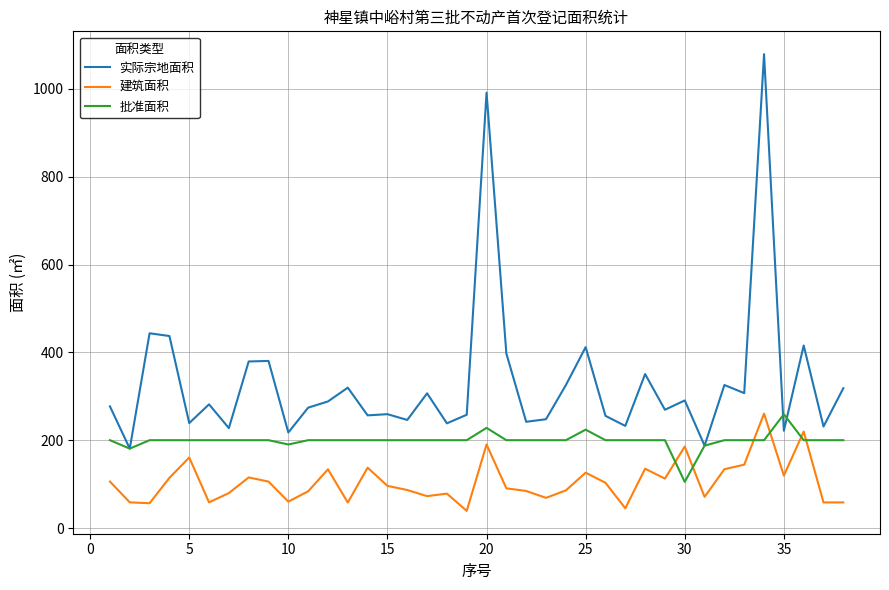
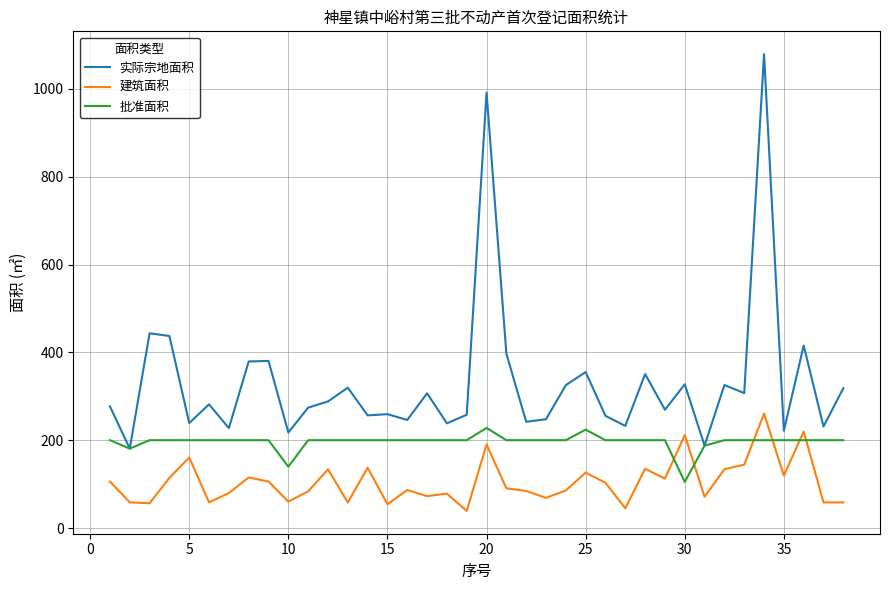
批准面积, 10: 190 -> 140
建筑面积, 15: 100 -> 50
实际宗地面积, 25: 410 -> 360
实际宗地面积, 30: 290 -> 330
建筑面积, 30: 190 -> 210
批准面积, 35: 260 -> 200
